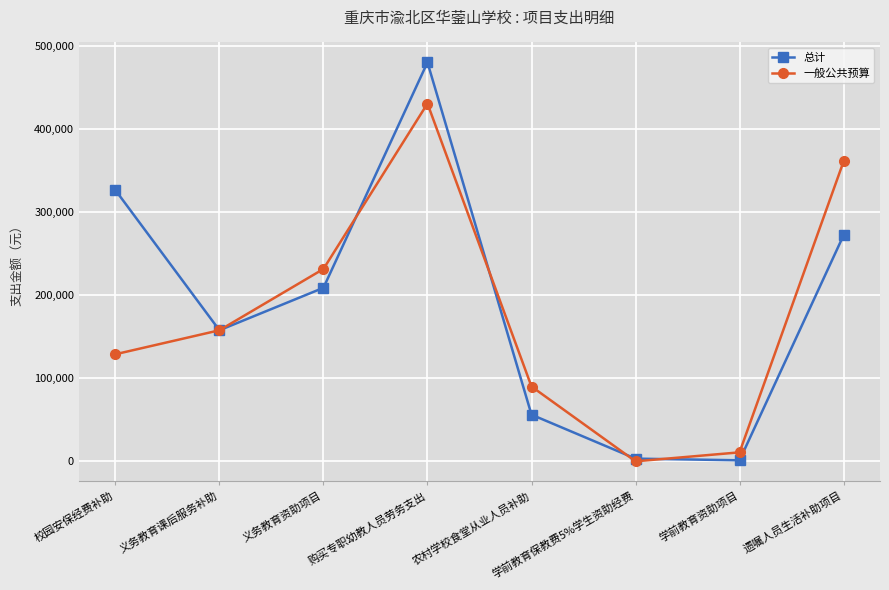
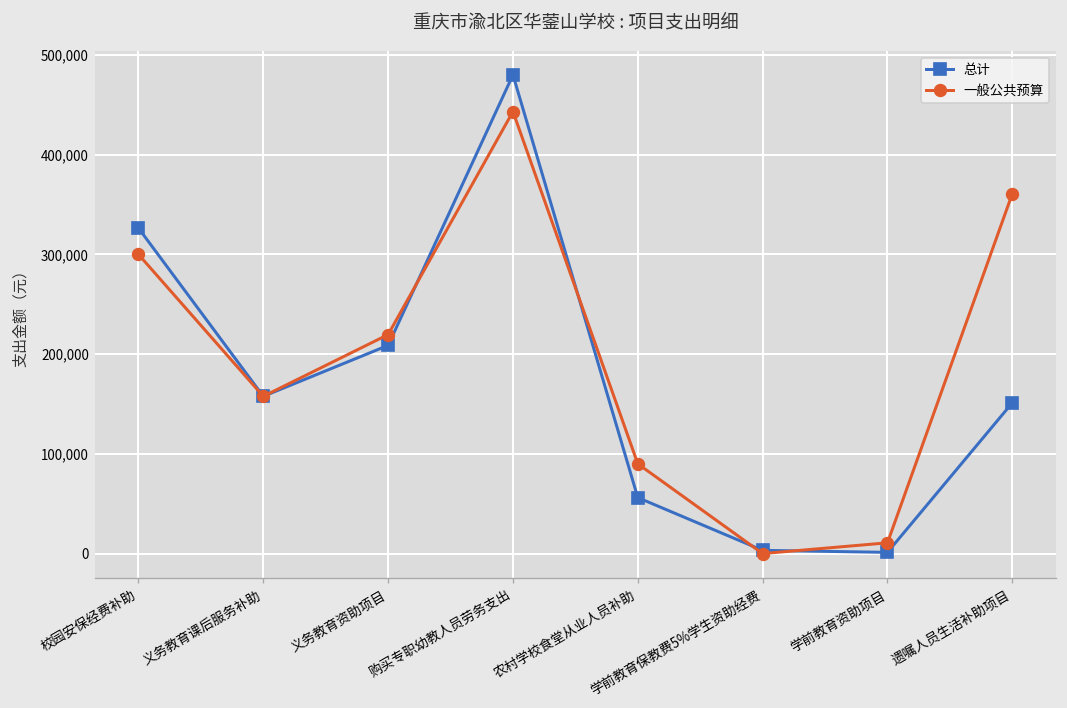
一般公共预算, 校园安保经费补助: 130,000 -> 300,000
一般公共预算, 义务教育资助项目: 230,000 -> 220,000
一般公共预算, 购买专职幼教人员劳务支出: 430,000 -> 440,000
总计, 遗嘱人员生活补助项目: 270,000 -> 150,000
